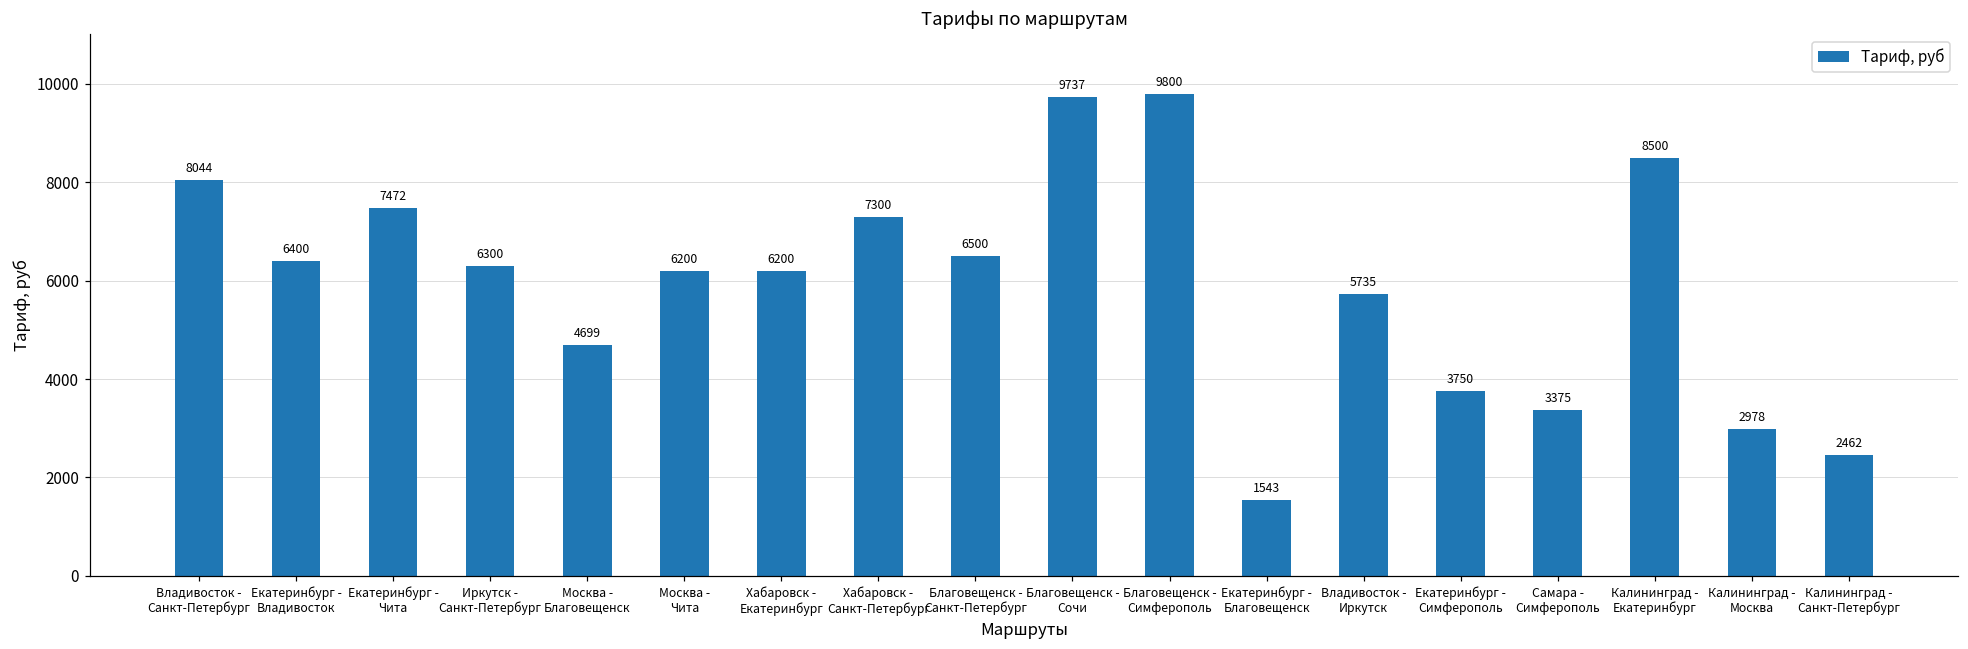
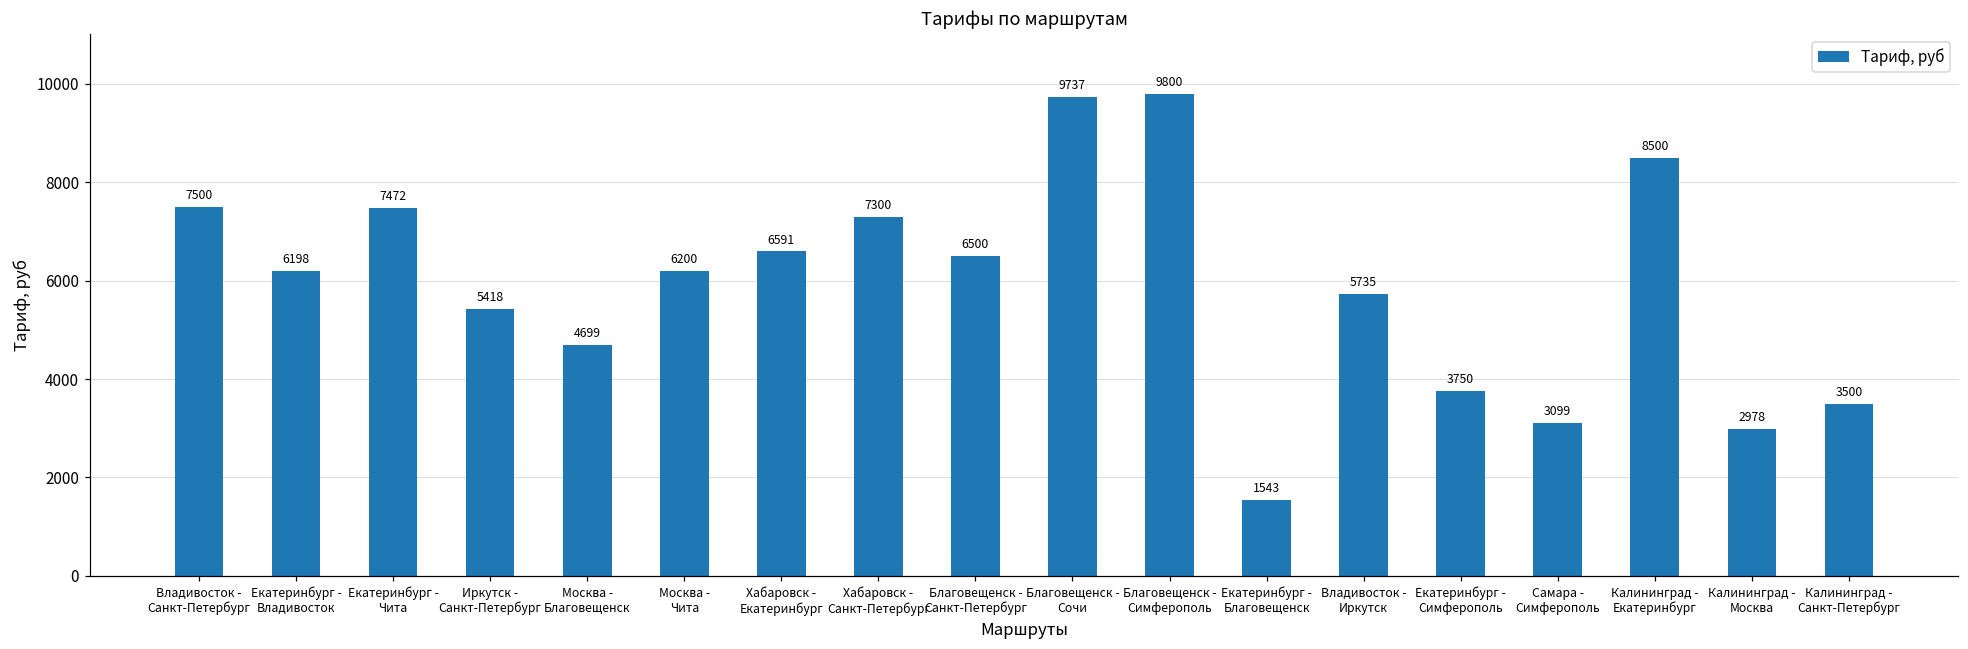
Владивосток - Санкт-Петербург: 8044 -> 7500
Екатеринбург - Владивосток: 6400 -> 6198
Иркутск - Санкт-Петербург: 6300 -> 5418
Хабаровск - Екатеринбург: 6200 -> 6591
Самара - Симферополь: 3375 -> 3099
Калининград - Санкт-Петербург: 2462 -> 3500
